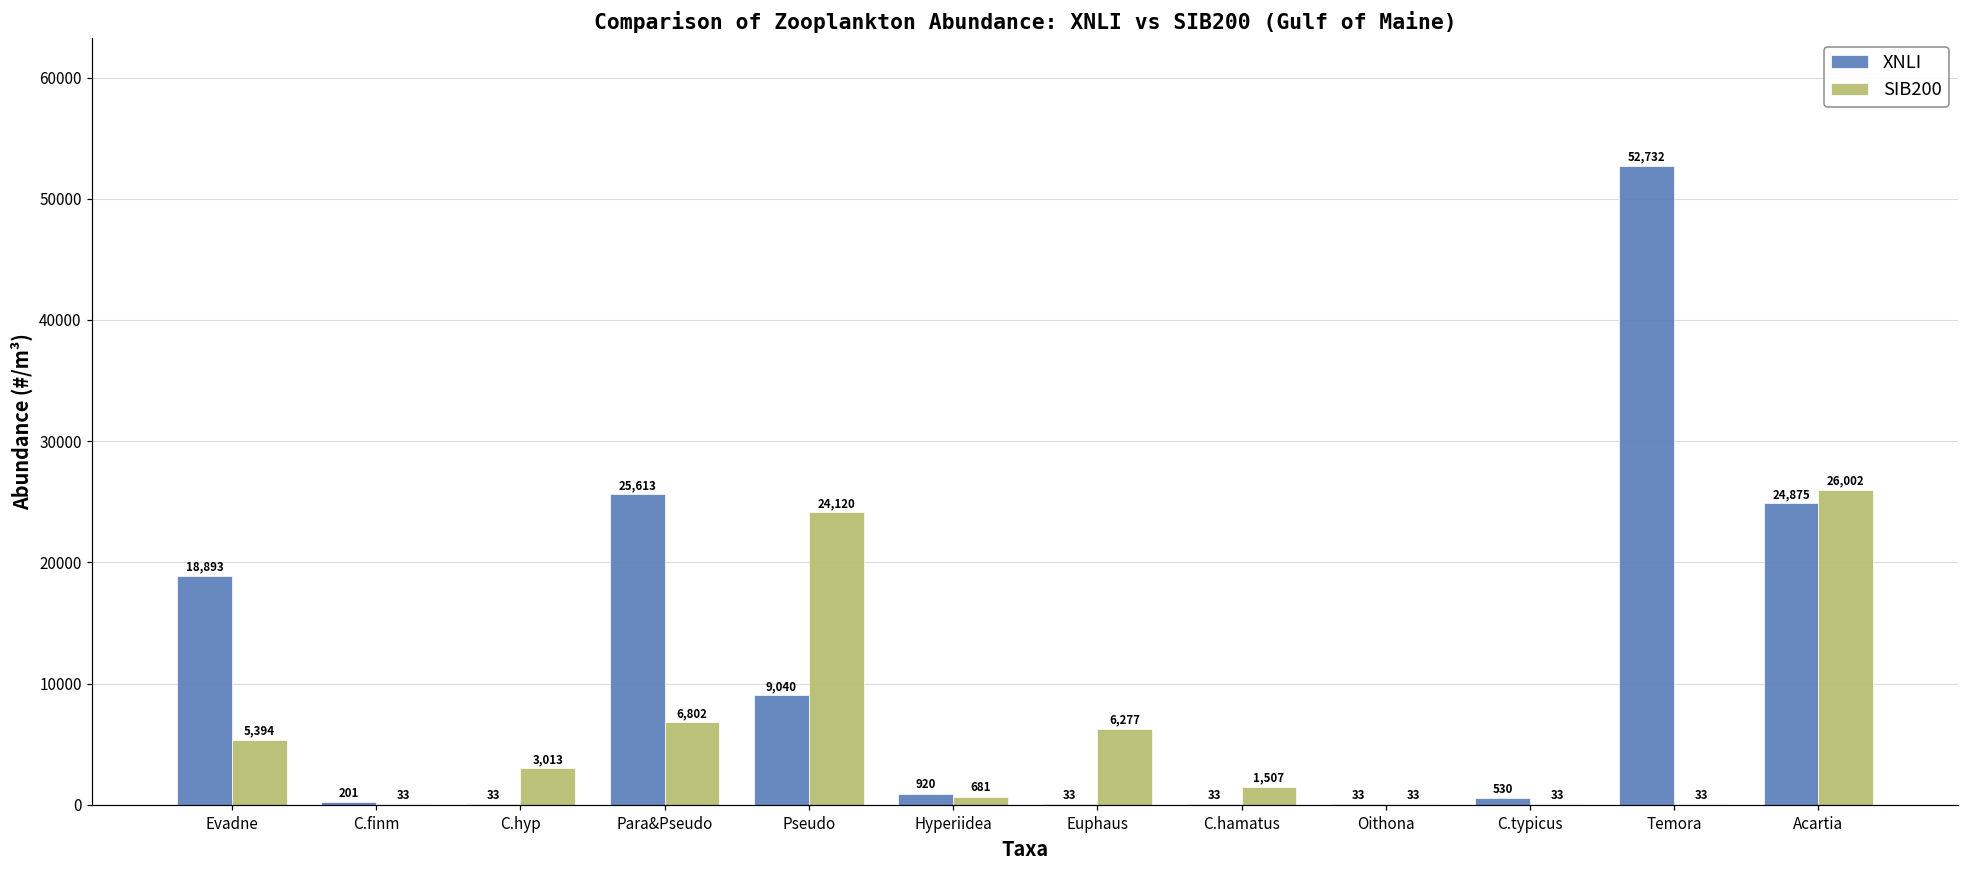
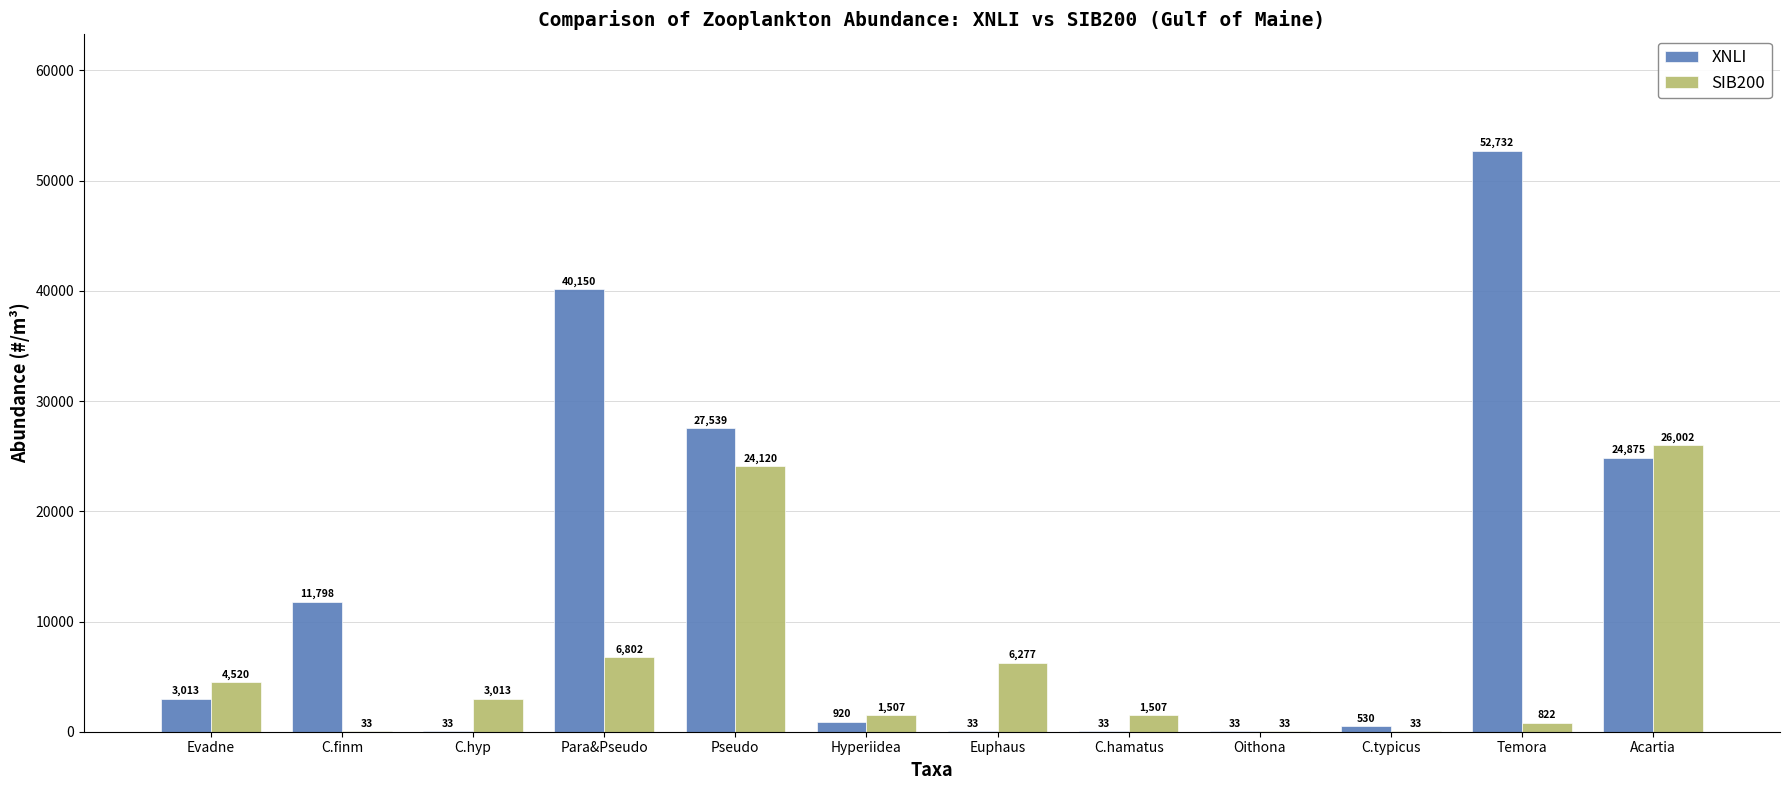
XNLI, Evadne: 18,893 -> 3,013
SIB200, Evadne: 5,394 -> 4,520
XNLI, C.finm: 201 -> 11,798
XNLI, Para&Pseudo: 25,613 -> 40,150
XNLI, Pseudo: 9,040 -> 27,539
SIB200, Hyperiidea: 681 -> 1,507
SIB200, Temora: 33 -> 822
